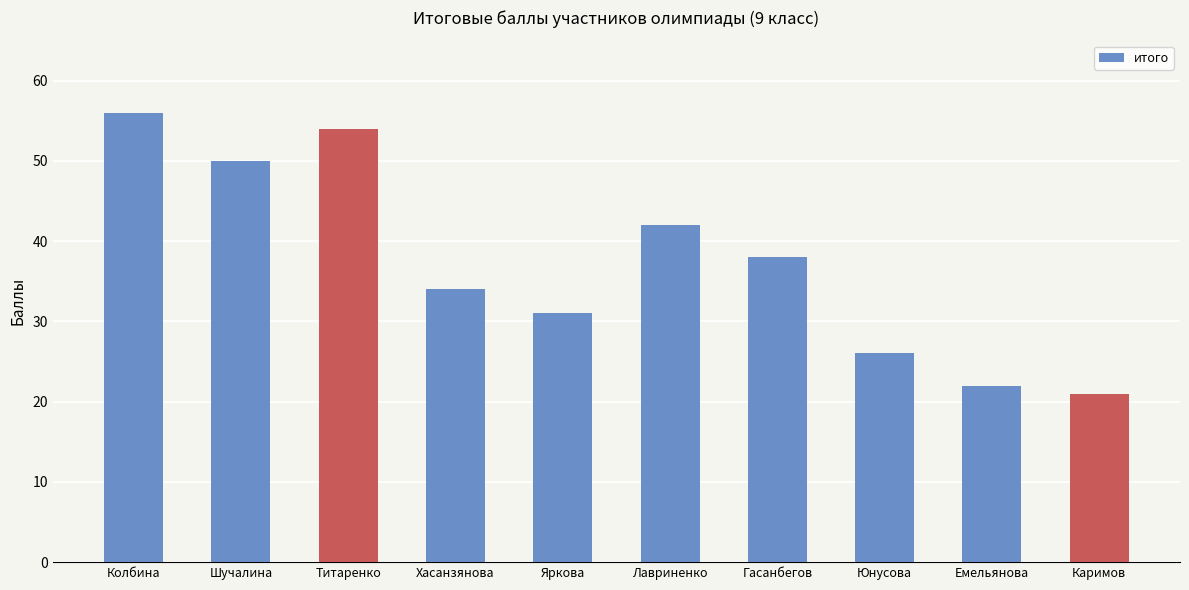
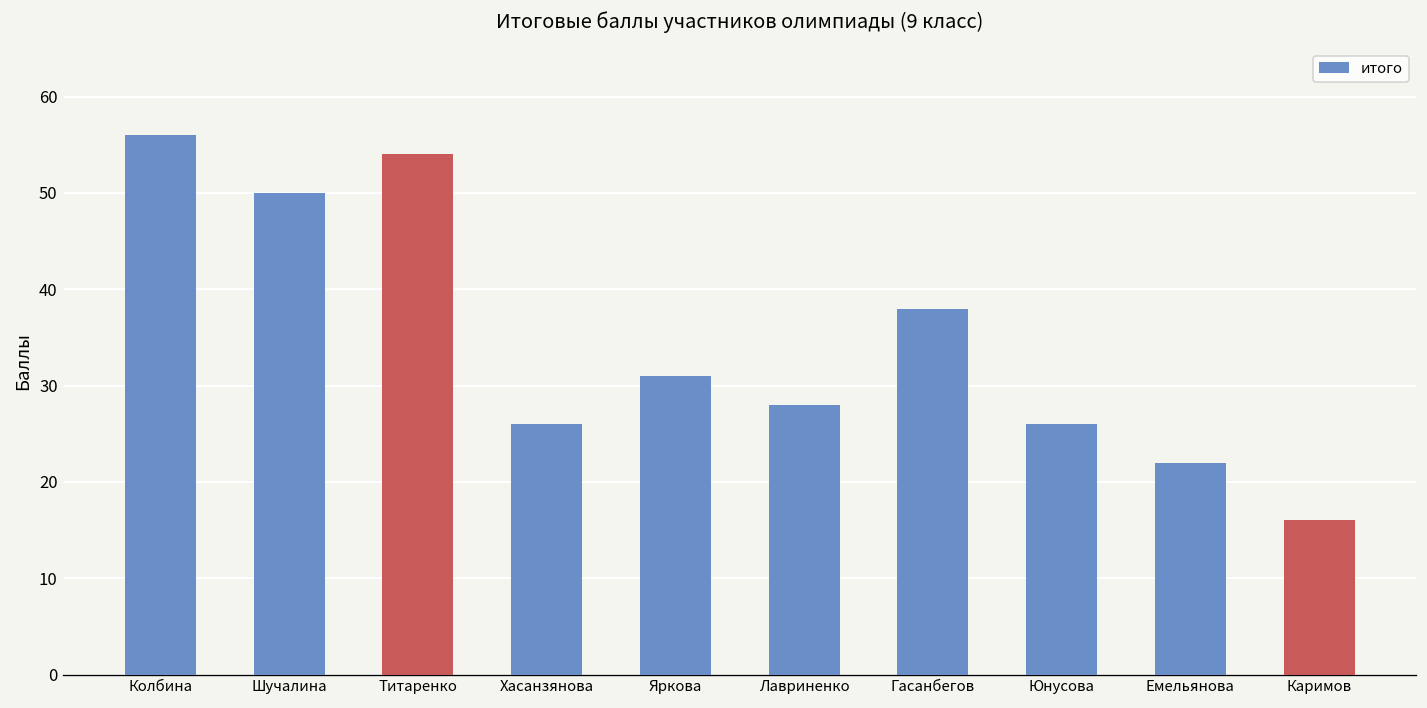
Хасанзянова: 34 -> 26
Лавриненко: 42 -> 28
Каримов: 21 -> 16
